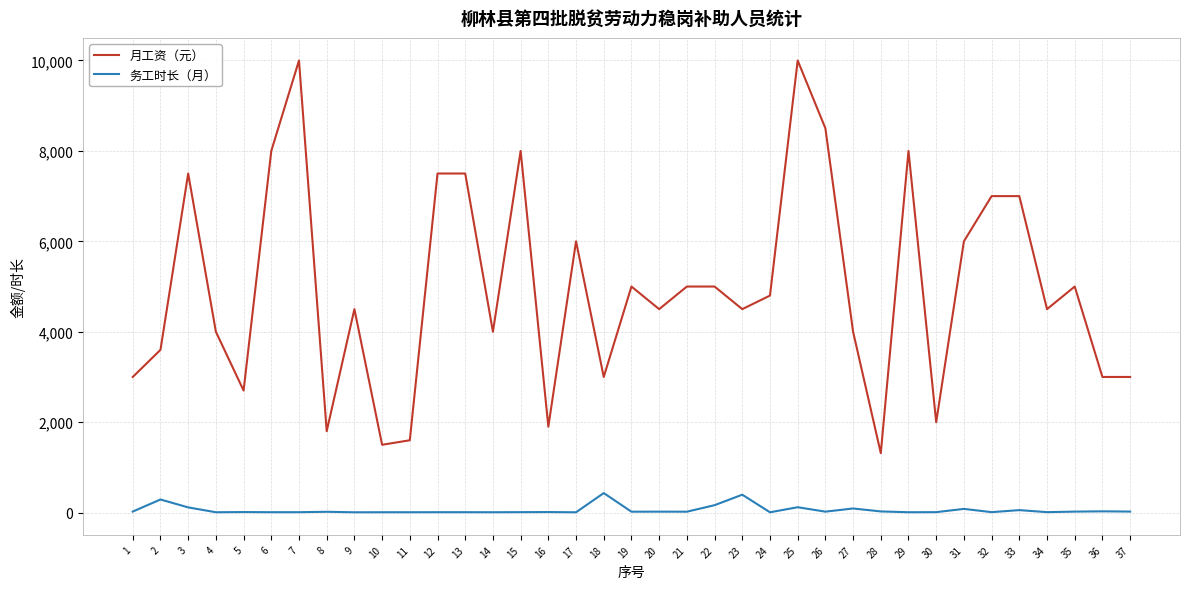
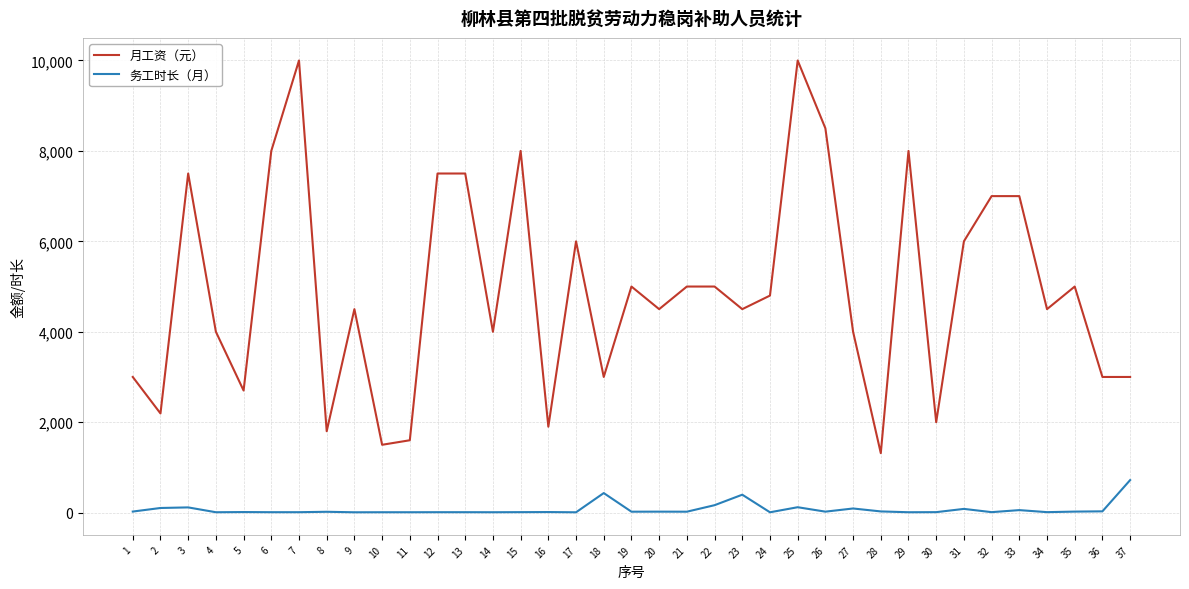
月工资（元）, 2: 3,600 -> 2,200
务工时长（月）, 2: 300 -> 100
务工时长（月）, 37: 0 -> 700
